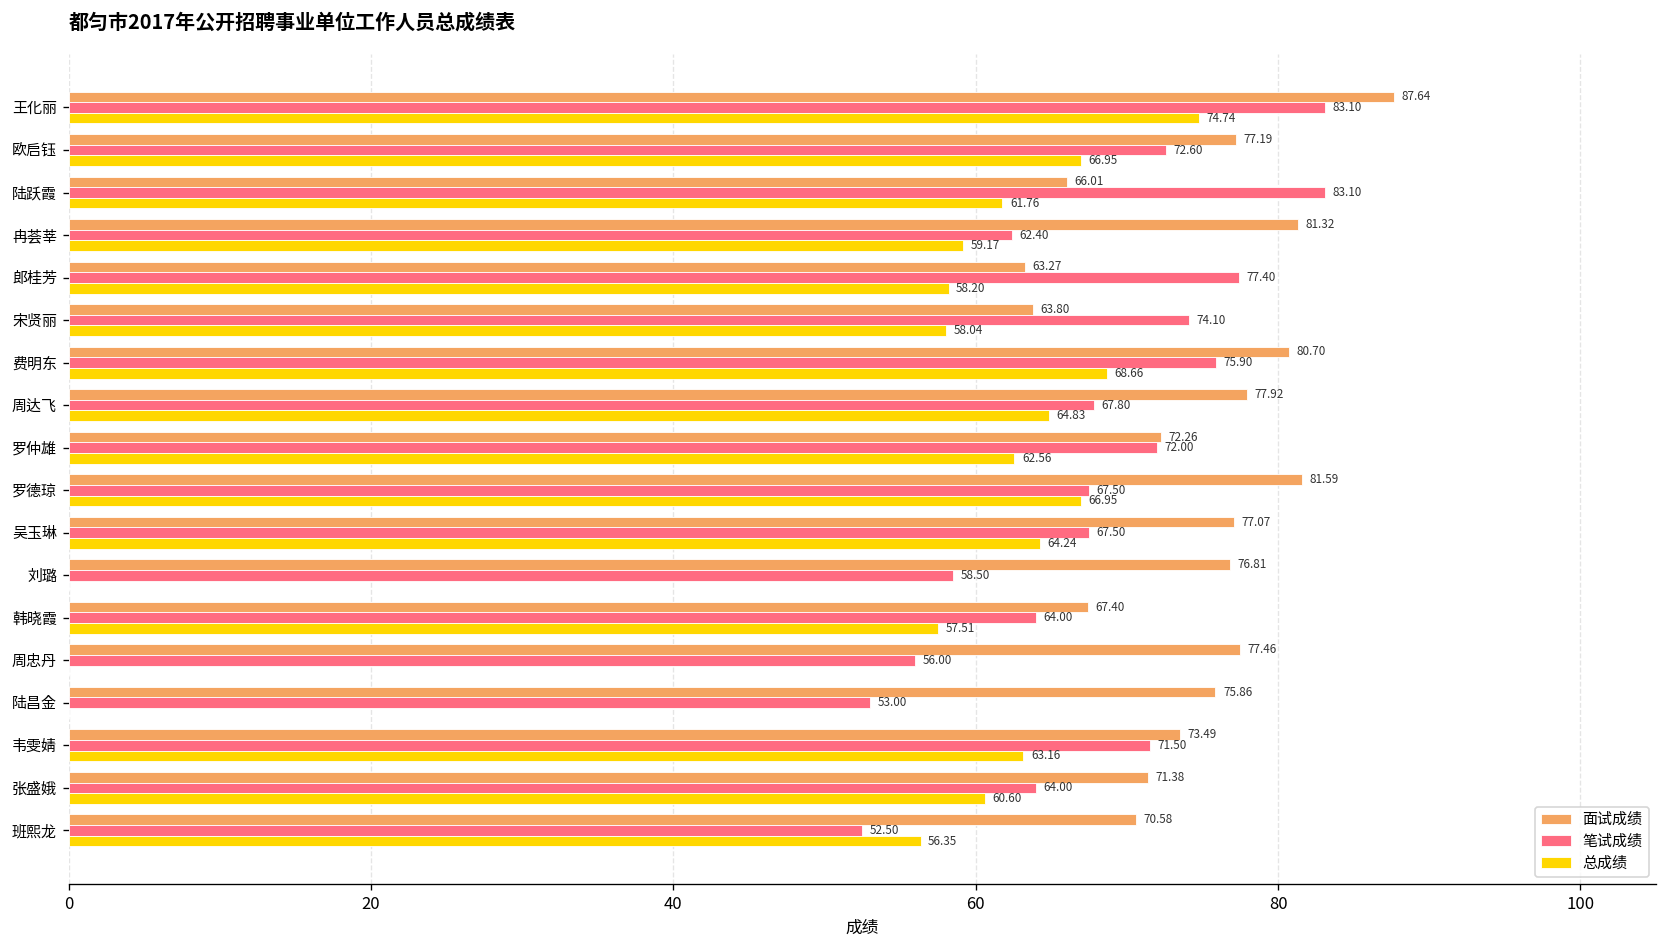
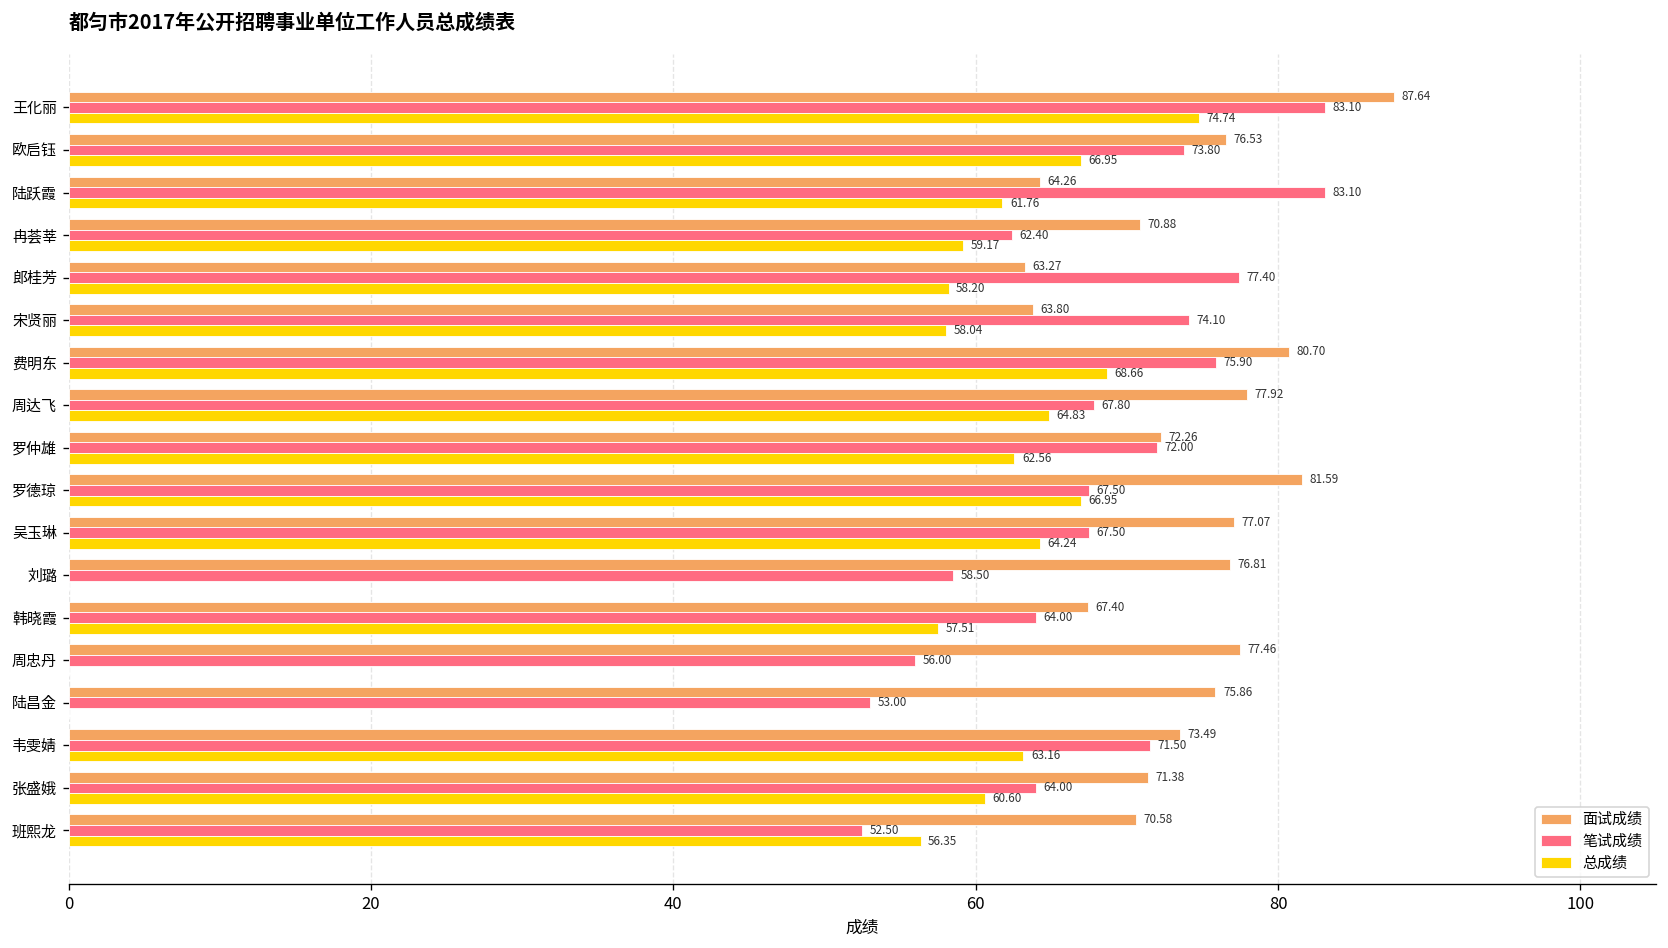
面试成绩, 欧启钰: 77.19 -> 76.53
笔试成绩, 欧启钰: 72.60 -> 73.80
面试成绩, 陆跃霞: 66.01 -> 64.26
面试成绩, 冉荟莘: 81.32 -> 70.88
